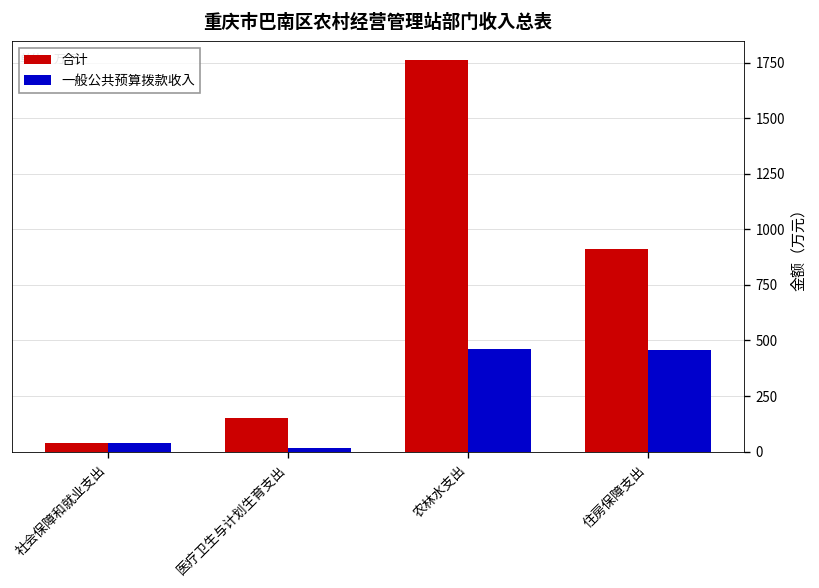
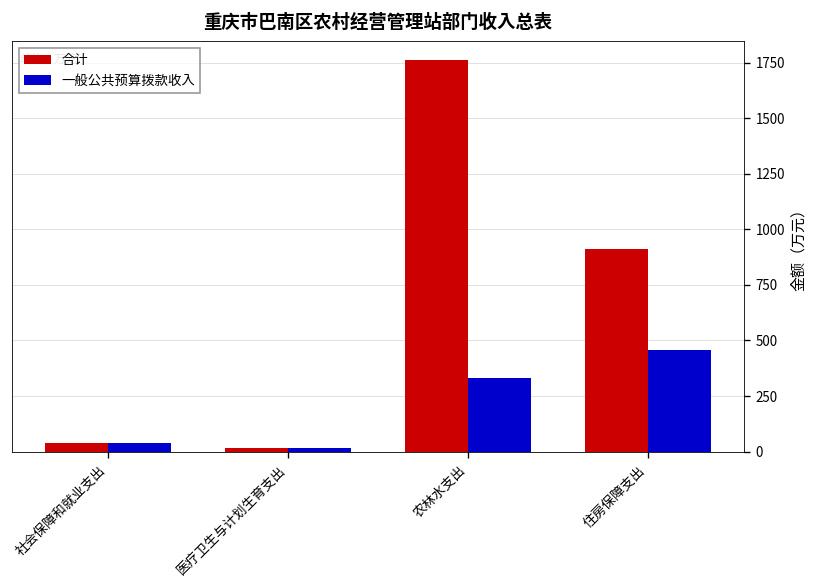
合计, 医疗卫生与计划生育支出: 150 -> 20
一般公共预算拨款收入, 农林水支出: 460 -> 330
